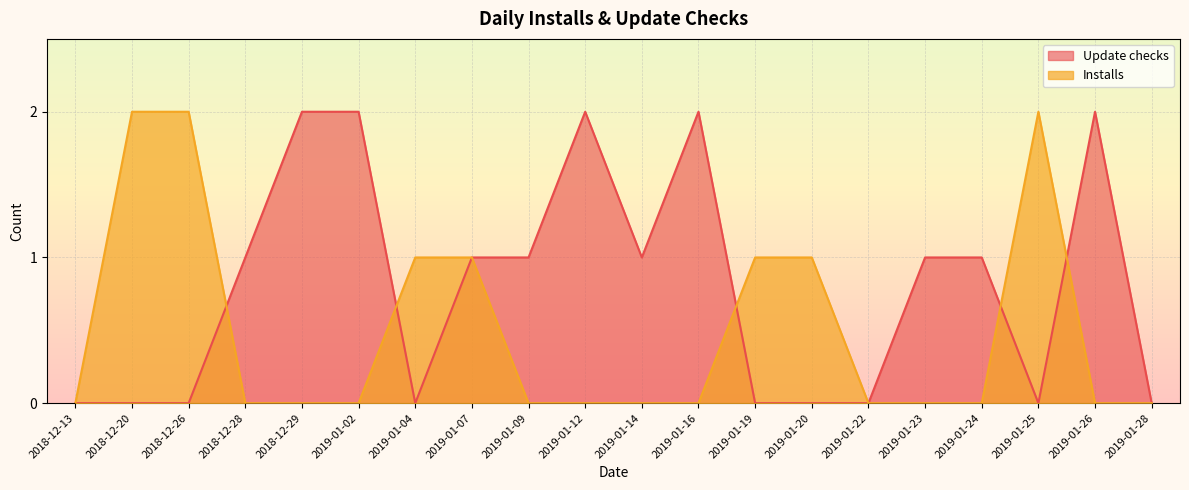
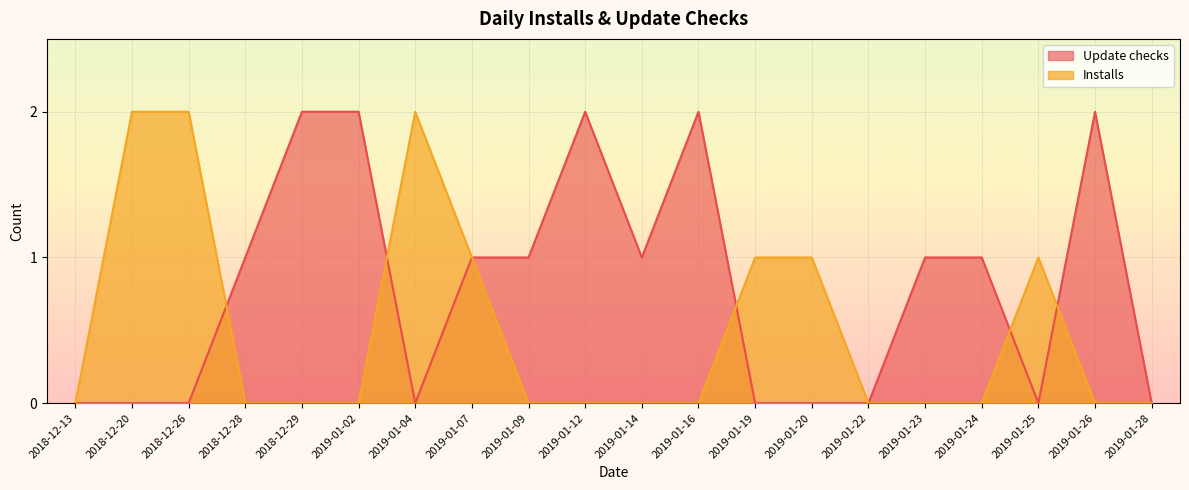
Installs, 2019-01-04: 1 -> 2
Installs, 2019-01-25: 2 -> 1
